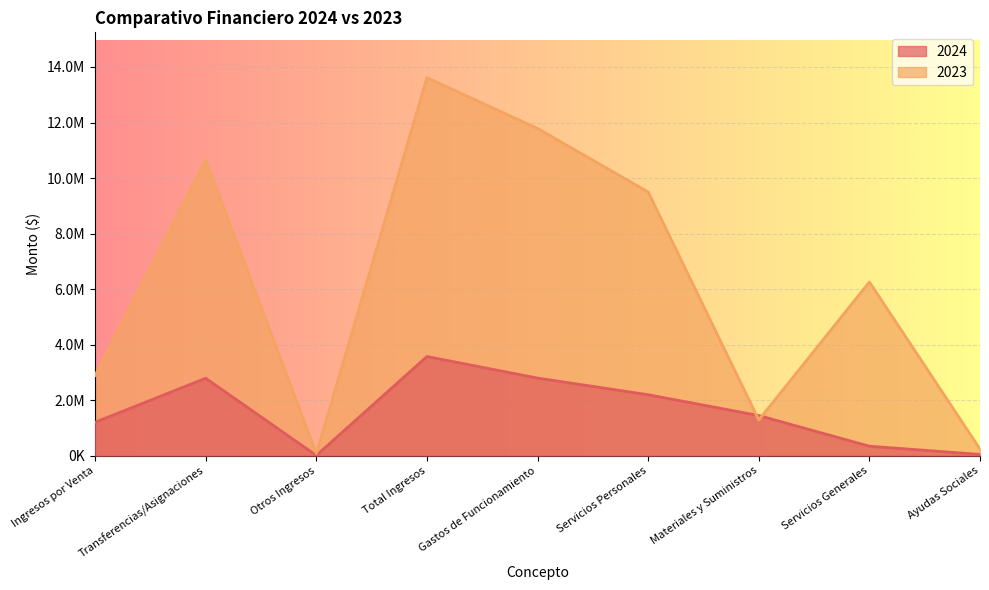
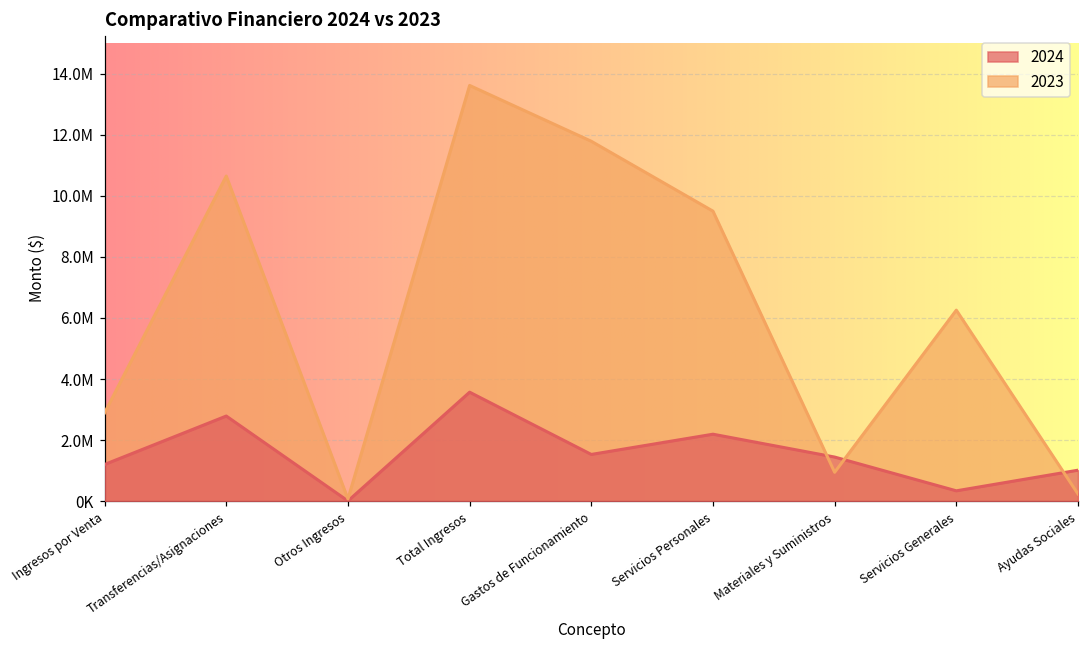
2024, Gastos de Funcionamiento: 2800000 -> 1500000
2023, Materiales y Suministros: 1300000 -> 900000
2024, Ayudas Sociales: 0 -> 1000000
